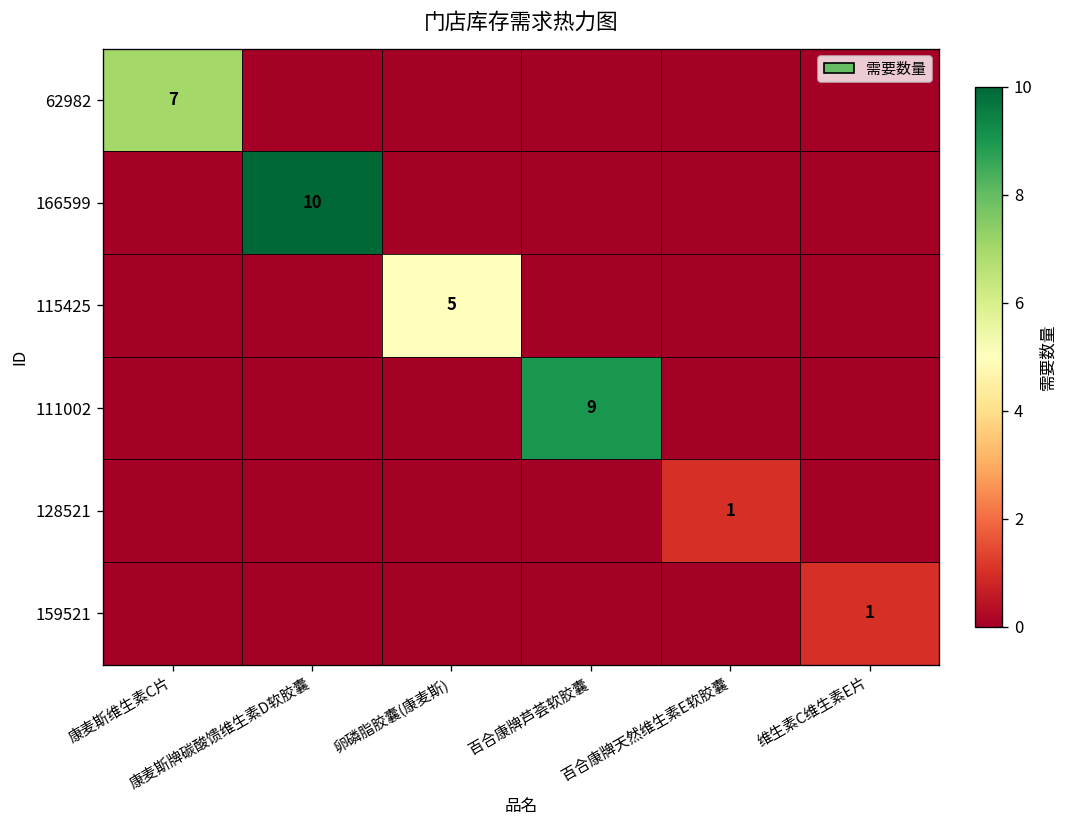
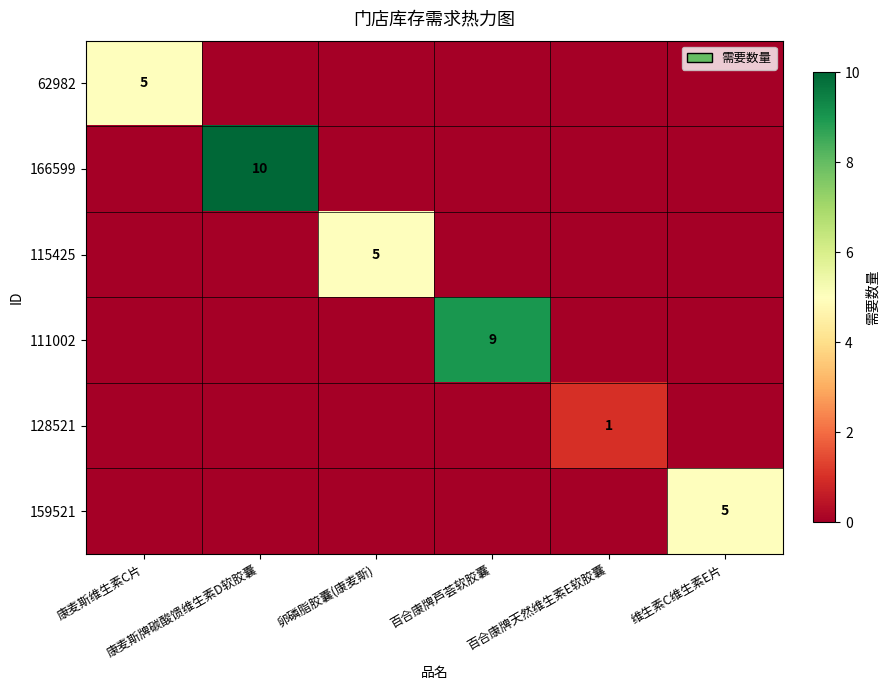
62982, 康麦斯维生素C片: 7 -> 5
159521, 维生素C维生素E片: 1 -> 5
